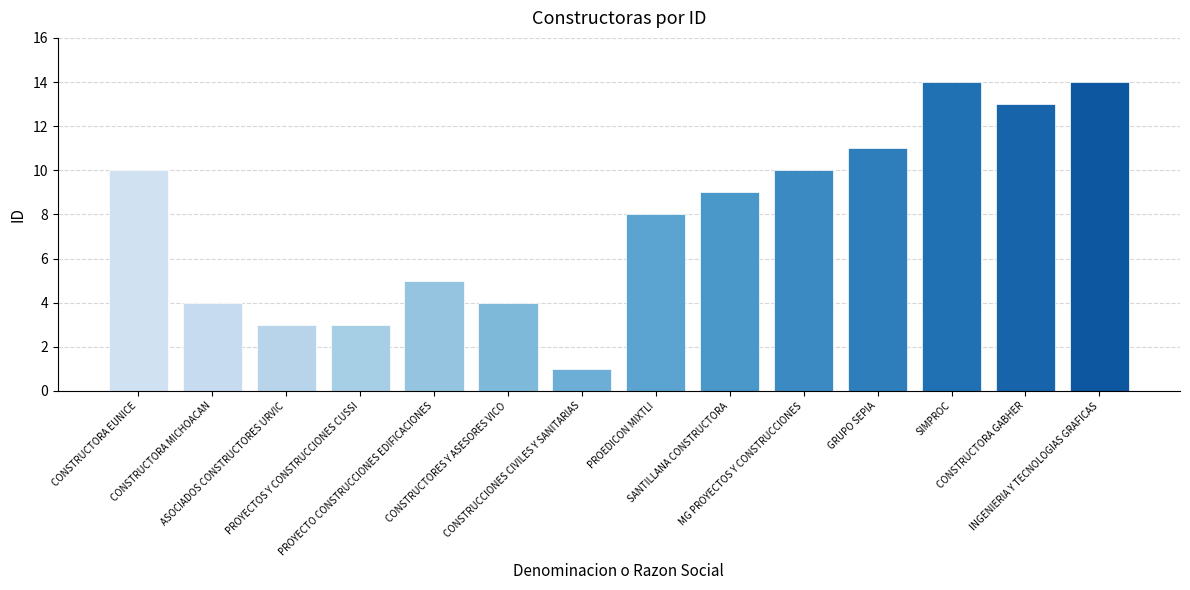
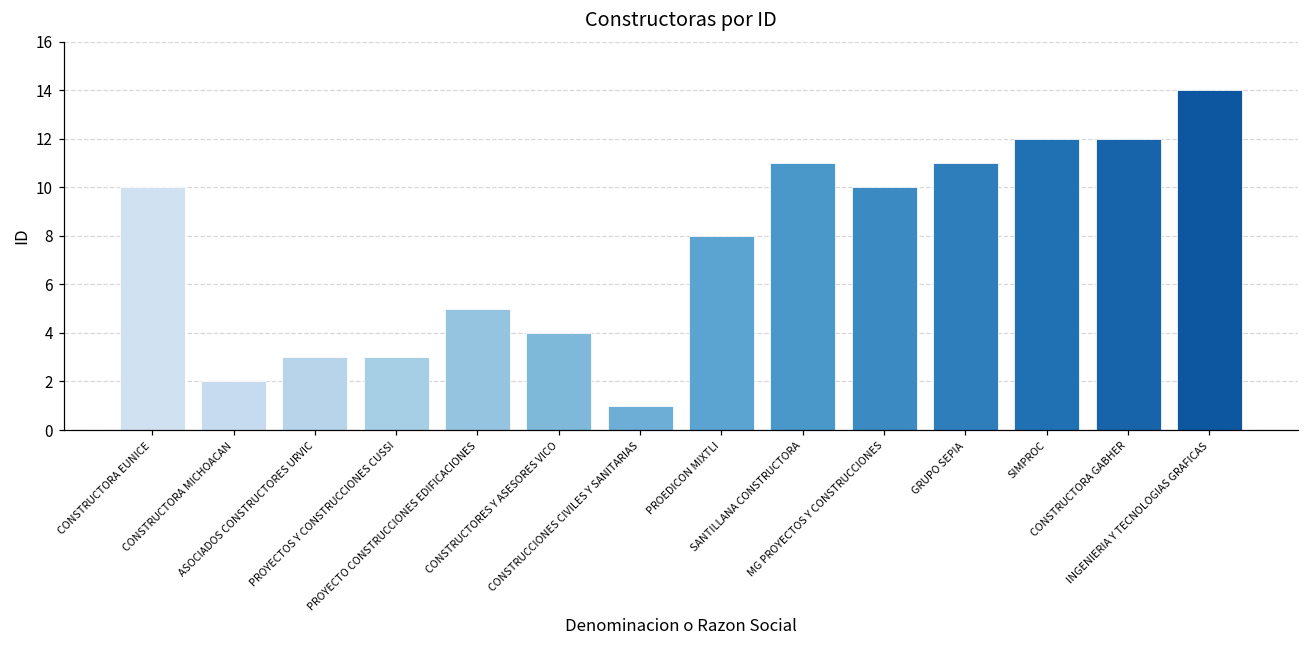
CONSTRUCTORA MICHOACAN: 4 -> 2
SANTILLANA CONSTRUCTORA: 9 -> 11
SIMPROC: 14 -> 12
CONSTRUCTORA GABHER: 13 -> 12
